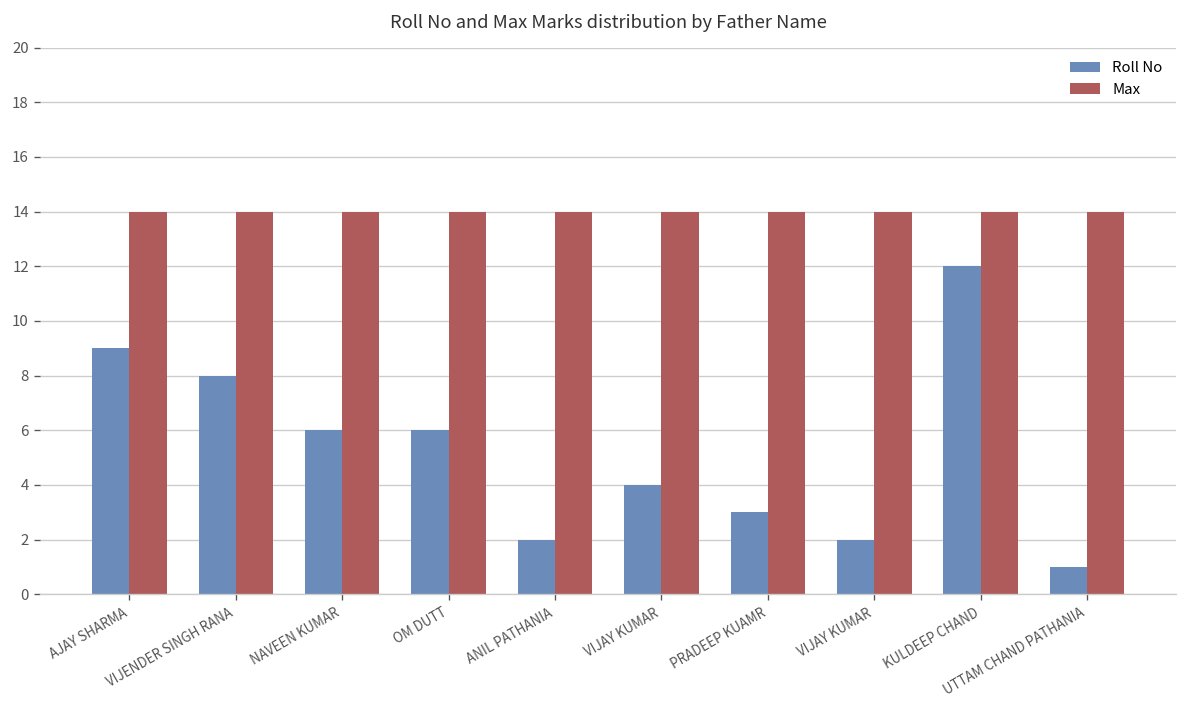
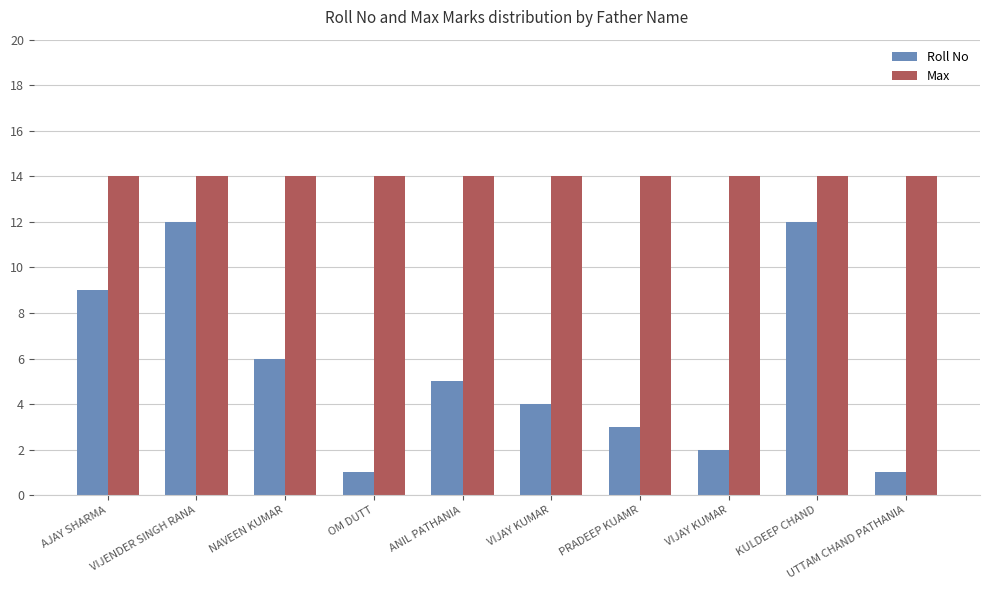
Roll No, VIJENDER SINGH RANA: 8 -> 12
Roll No, OM DUTT: 6 -> 1
Roll No, ANIL PATHANIA: 2 -> 5
